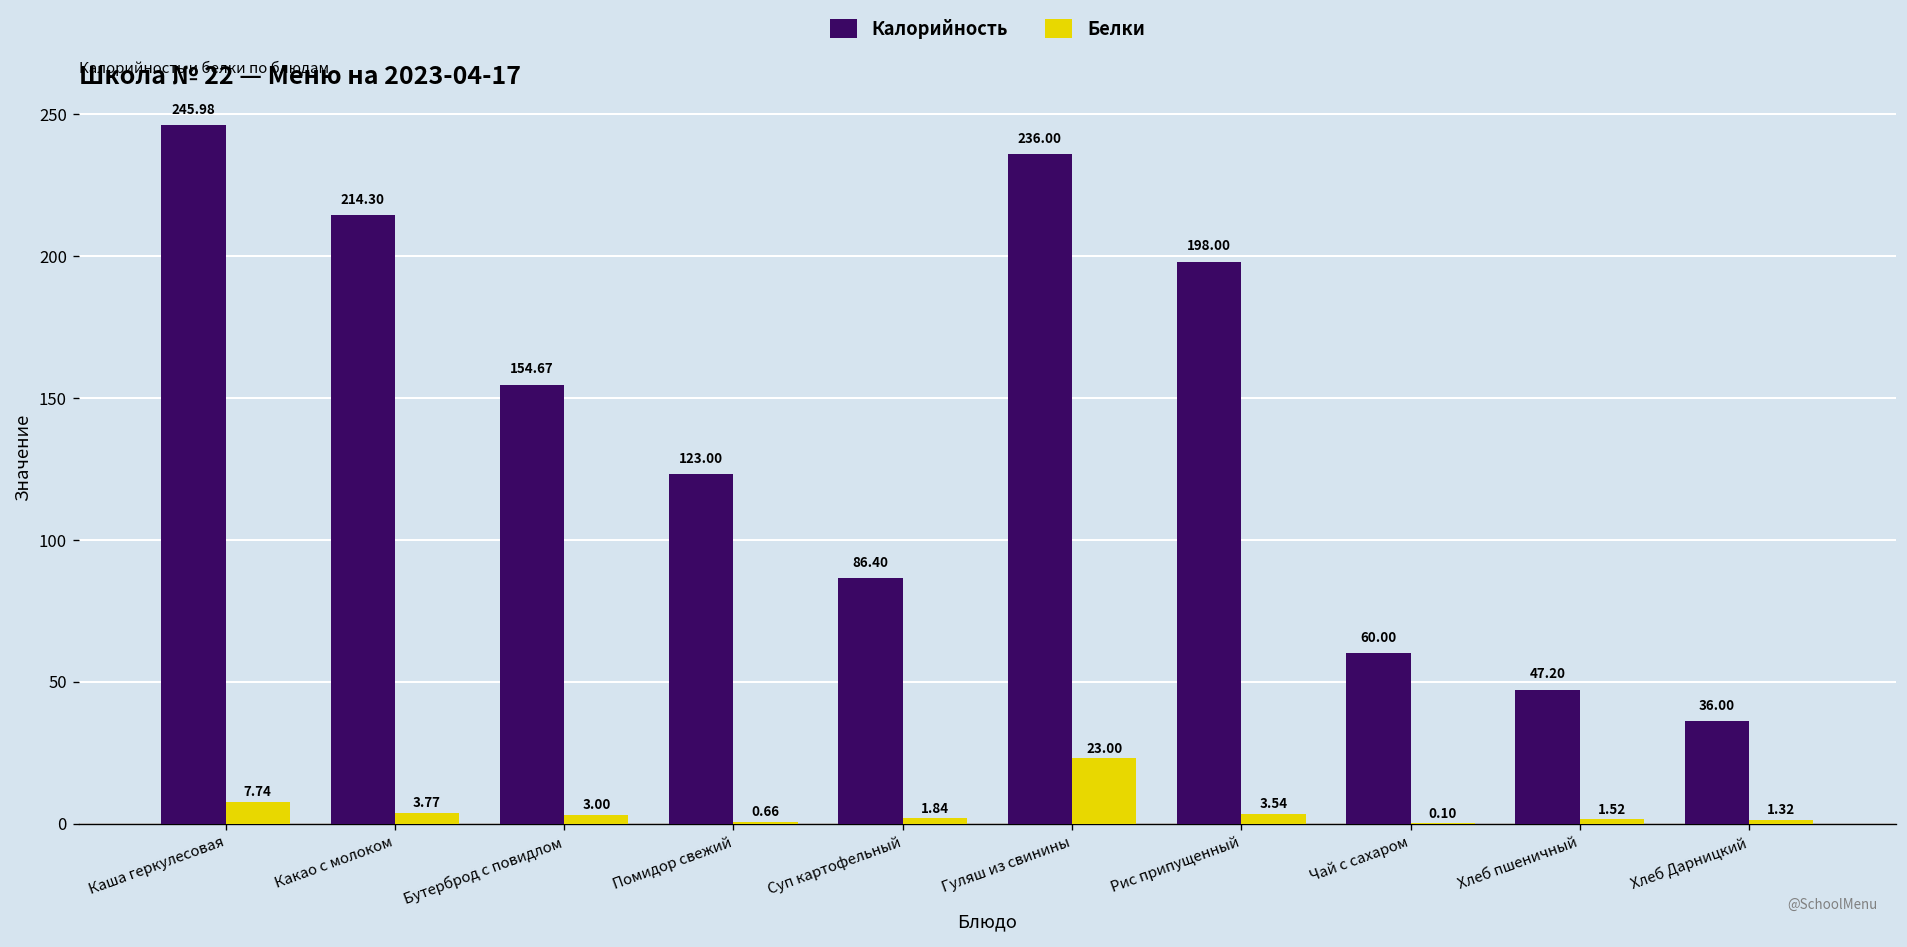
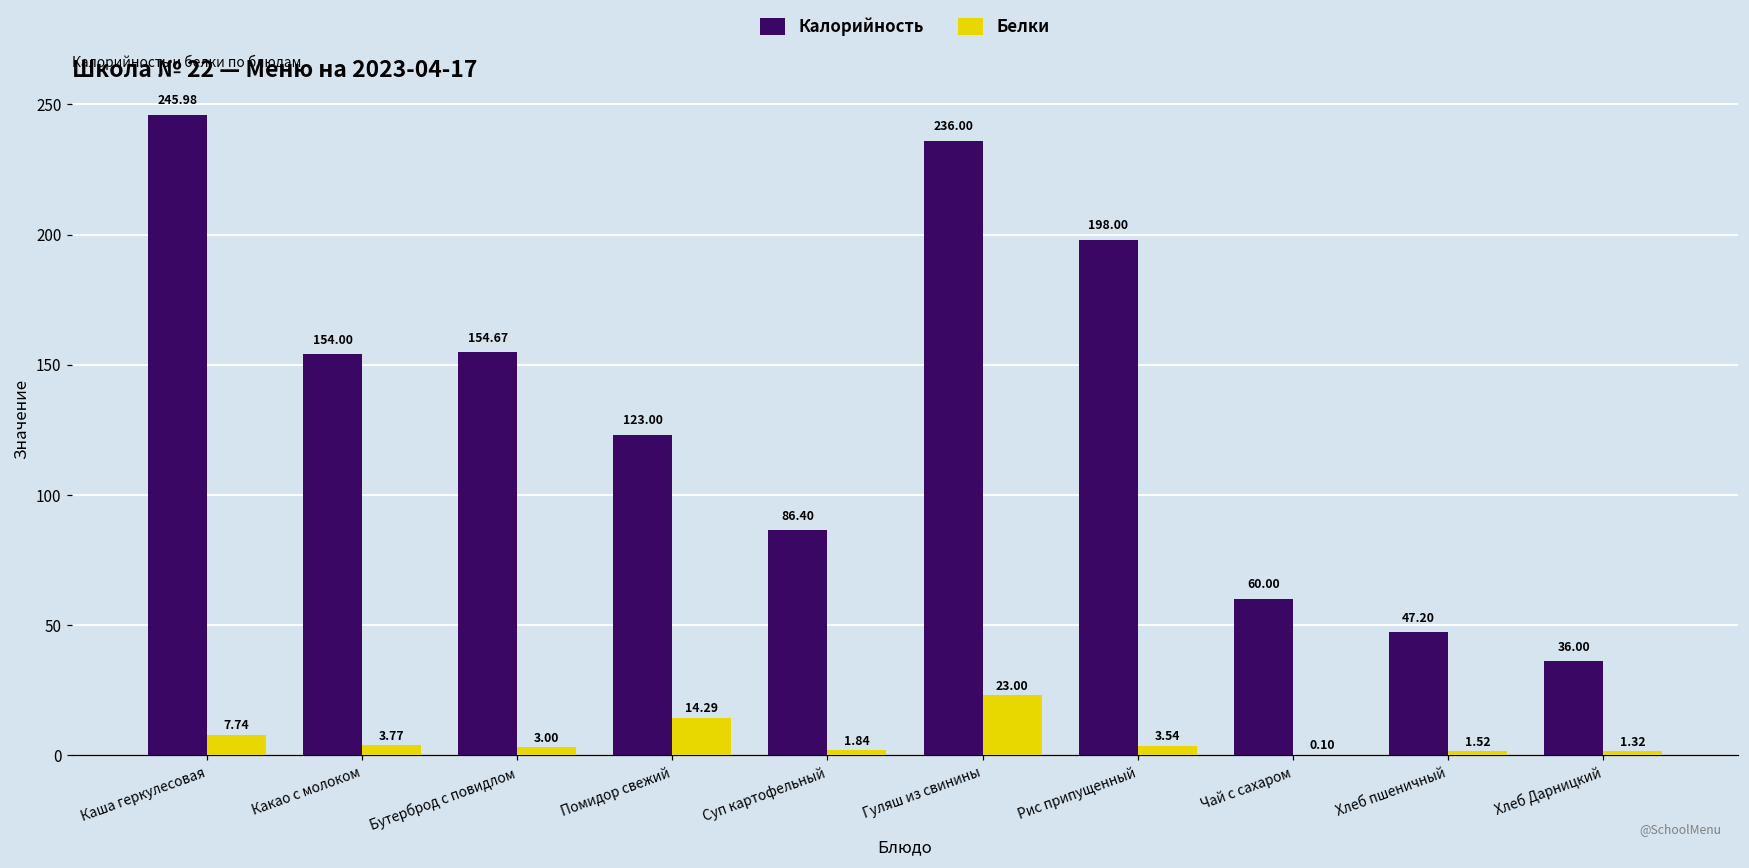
Калорийность, Какао с молоком: 214.30 -> 154.00
Белки, Помидор свежий: 0.66 -> 14.29
